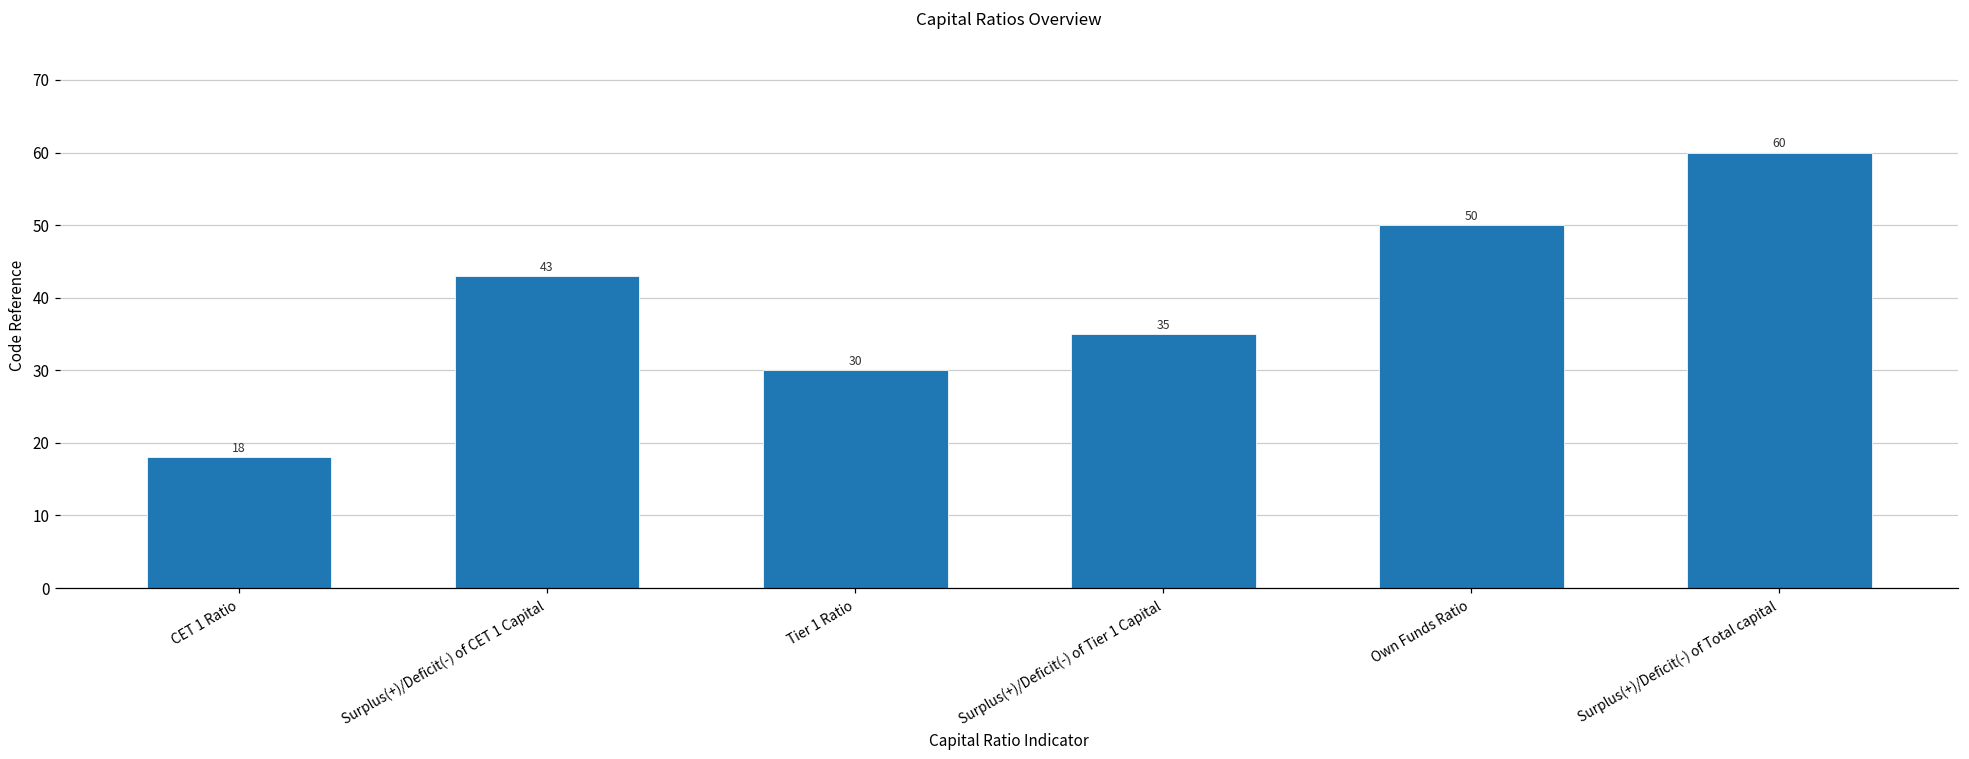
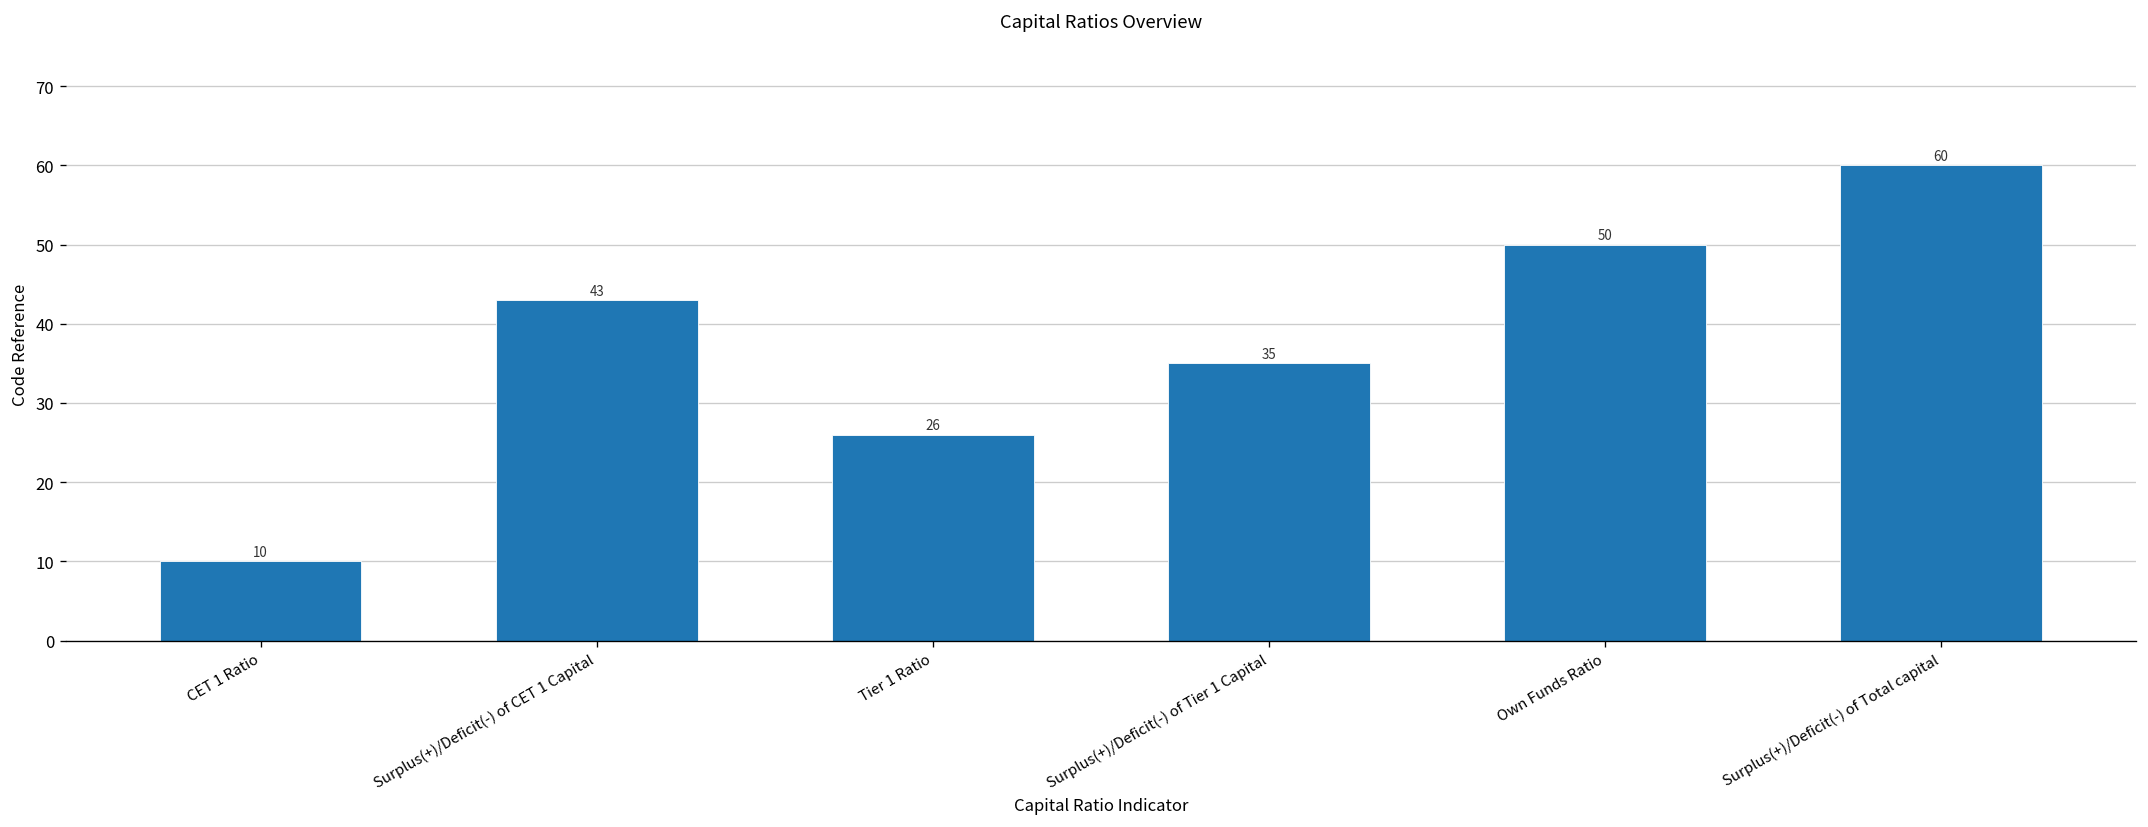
CET 1 Ratio: 18 -> 10
Tier 1 Ratio: 30 -> 26
